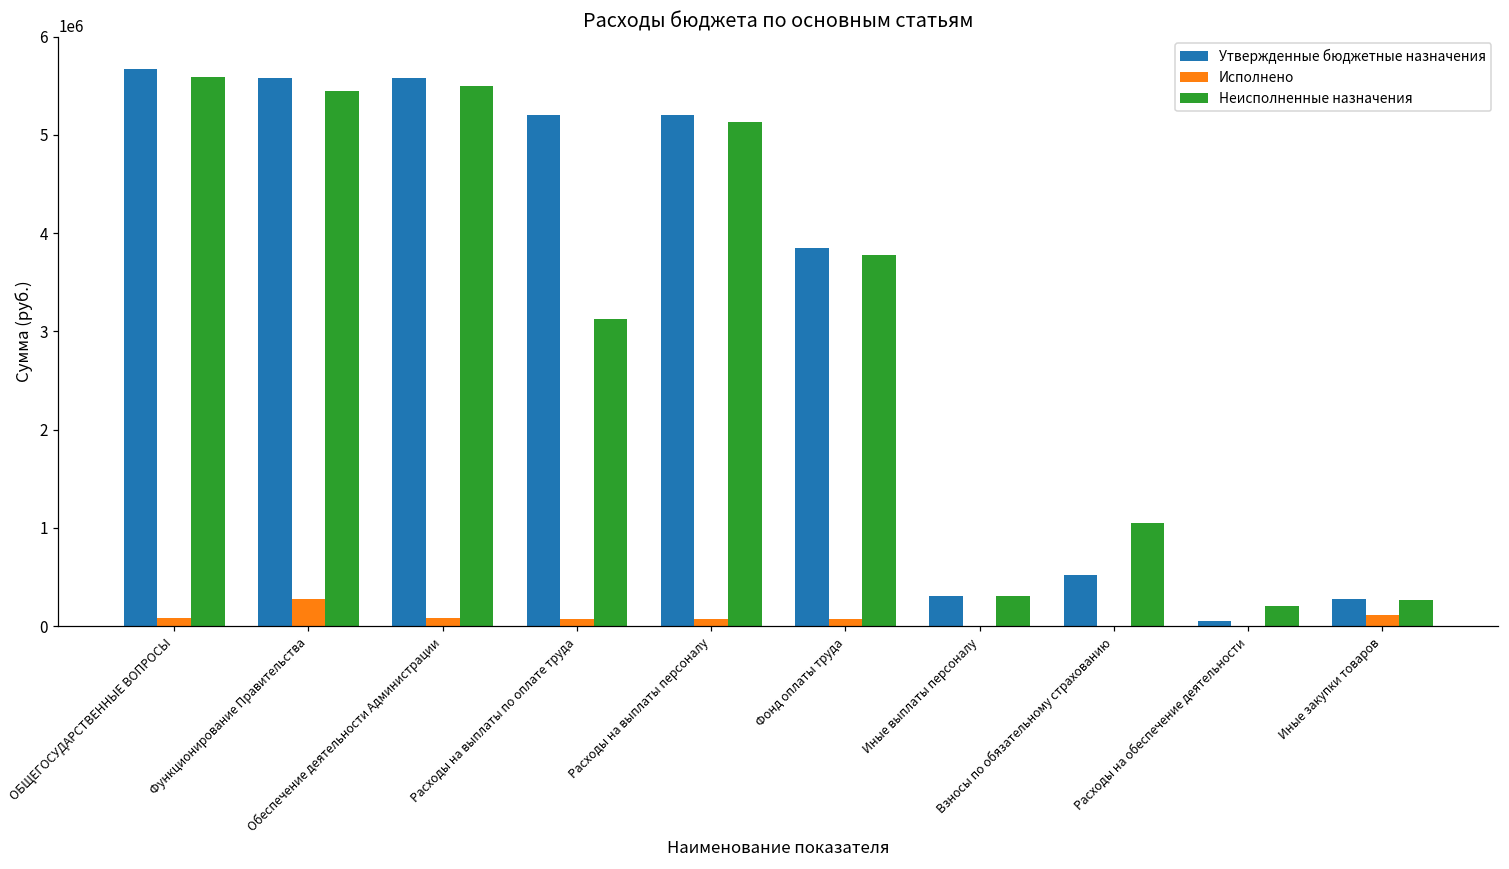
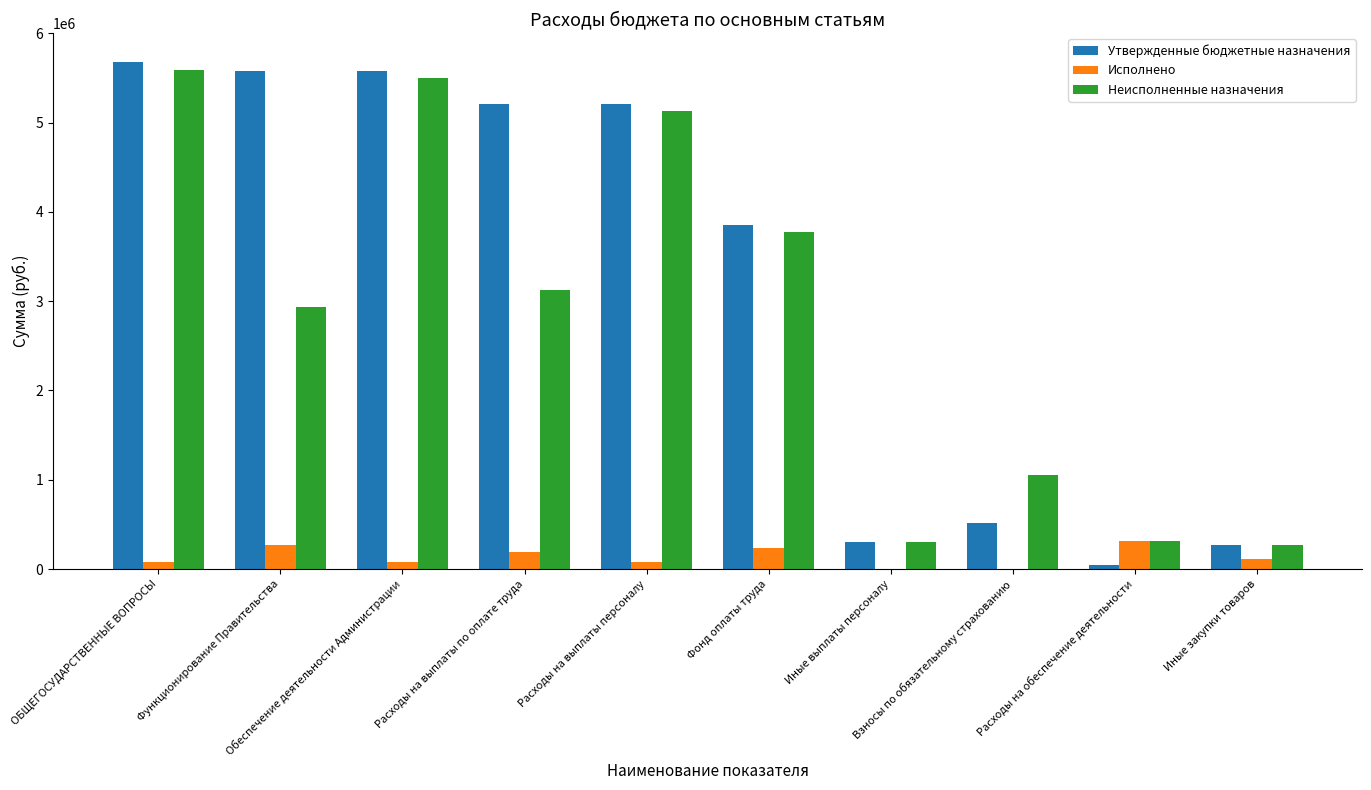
Неисполненные назначения, Функционирование Правительства: 5400000 -> 2900000
Исполнено, Расходы на выплаты по оплате труда: 100000 -> 200000
Исполнено, Фонд оплаты труда: 100000 -> 200000
Исполнено, Расходы на обеспечение деятельности: 0 -> 300000
Неисполненные назначения, Расходы на обеспечение деятельности: 200000 -> 300000
